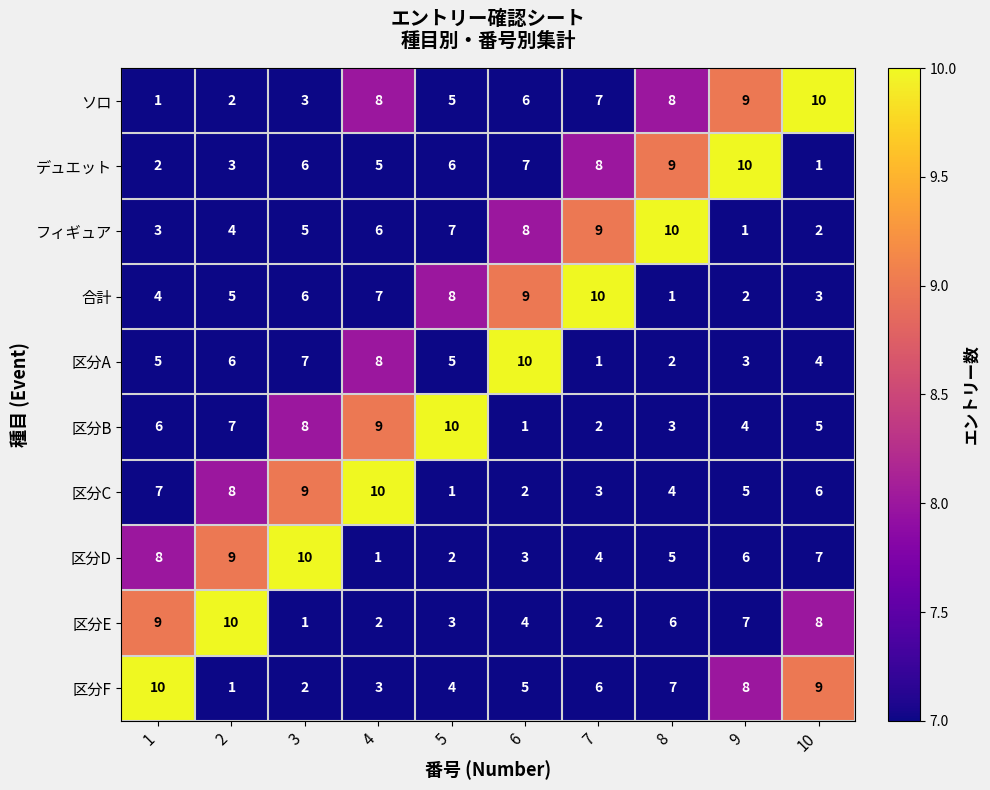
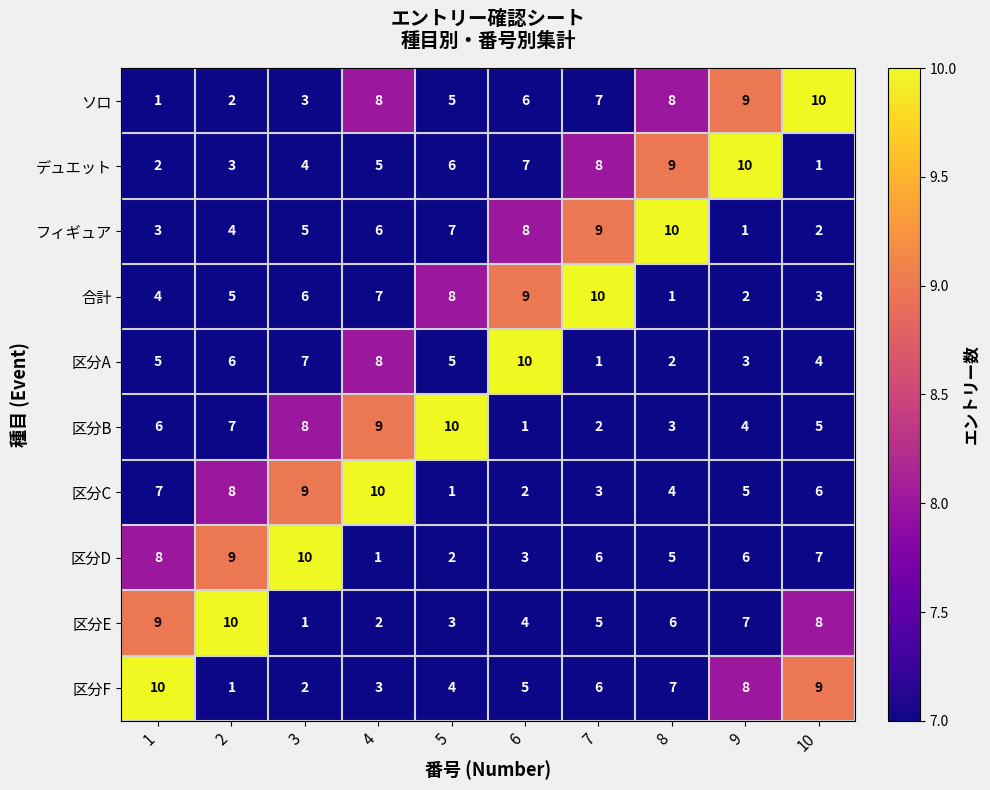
デュエット, 3: 6 -> 4
区分D, 7: 4 -> 6
区分E, 7: 2 -> 5
